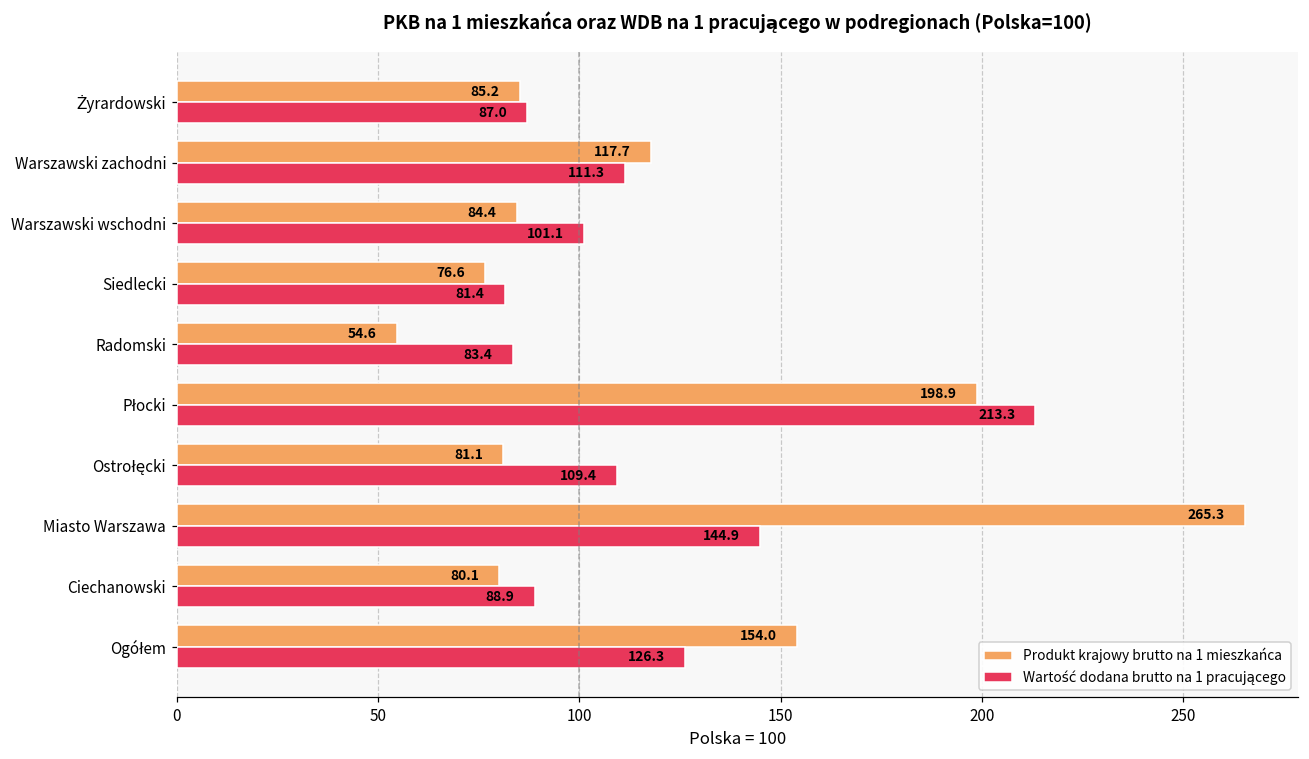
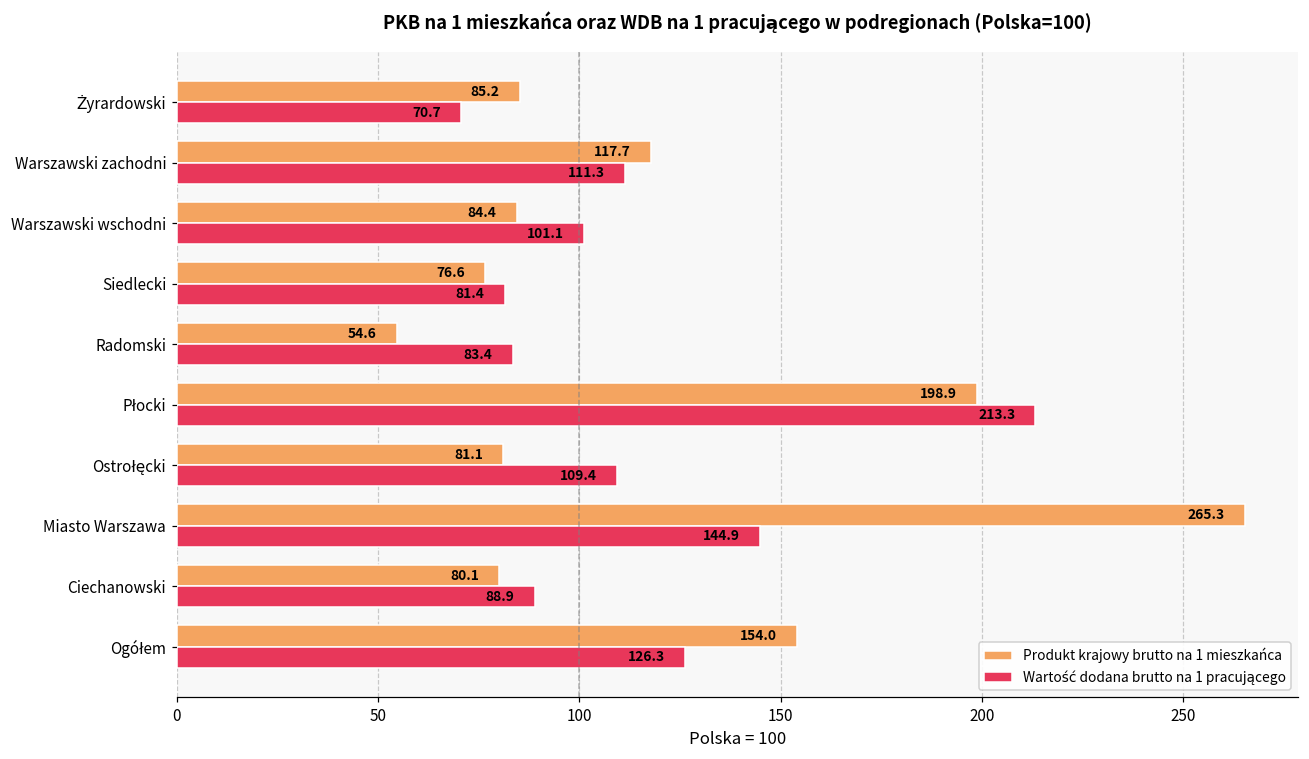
Wartość dodana brutto na 1 pracującego, Żyrardowski: 87.0 -> 70.7
